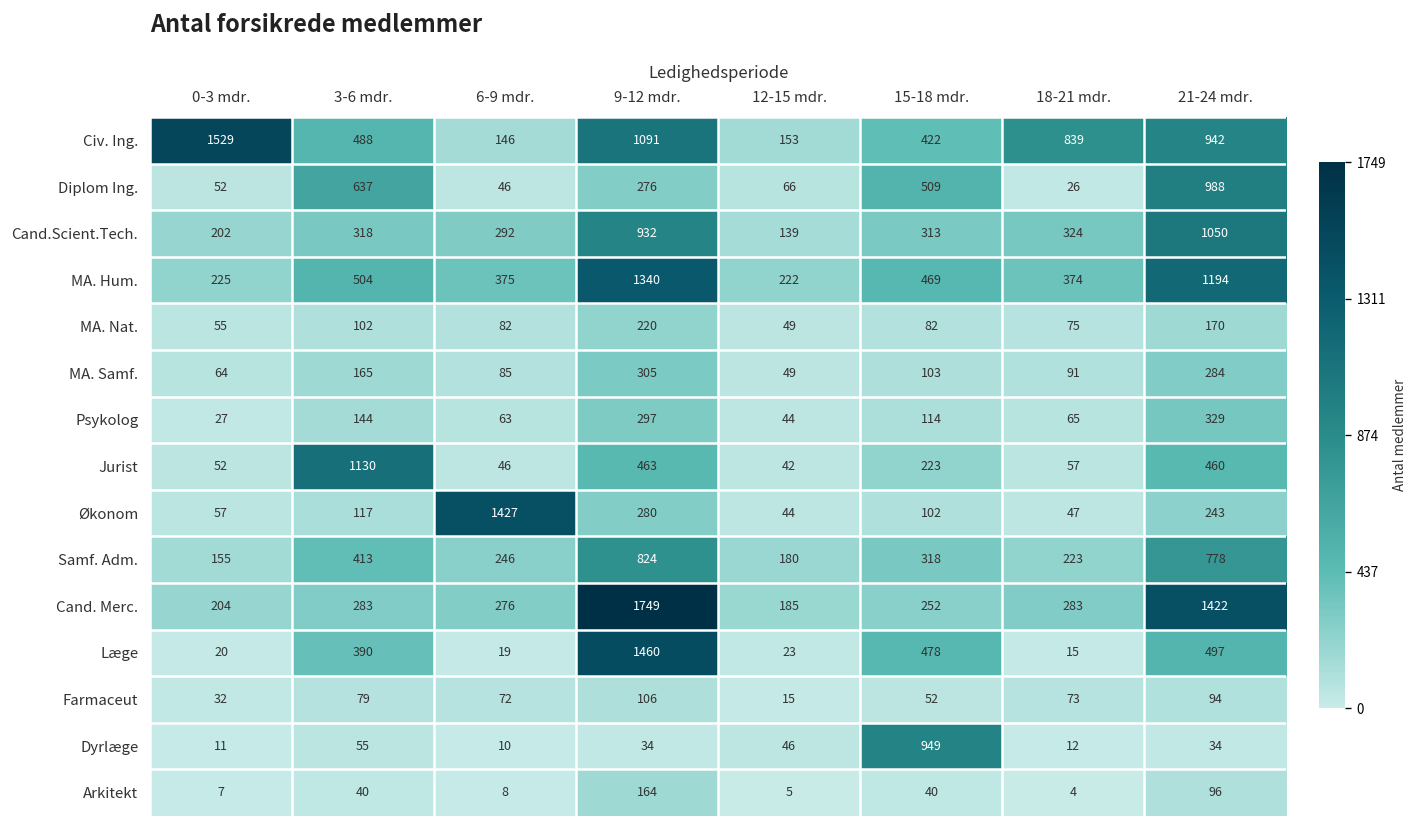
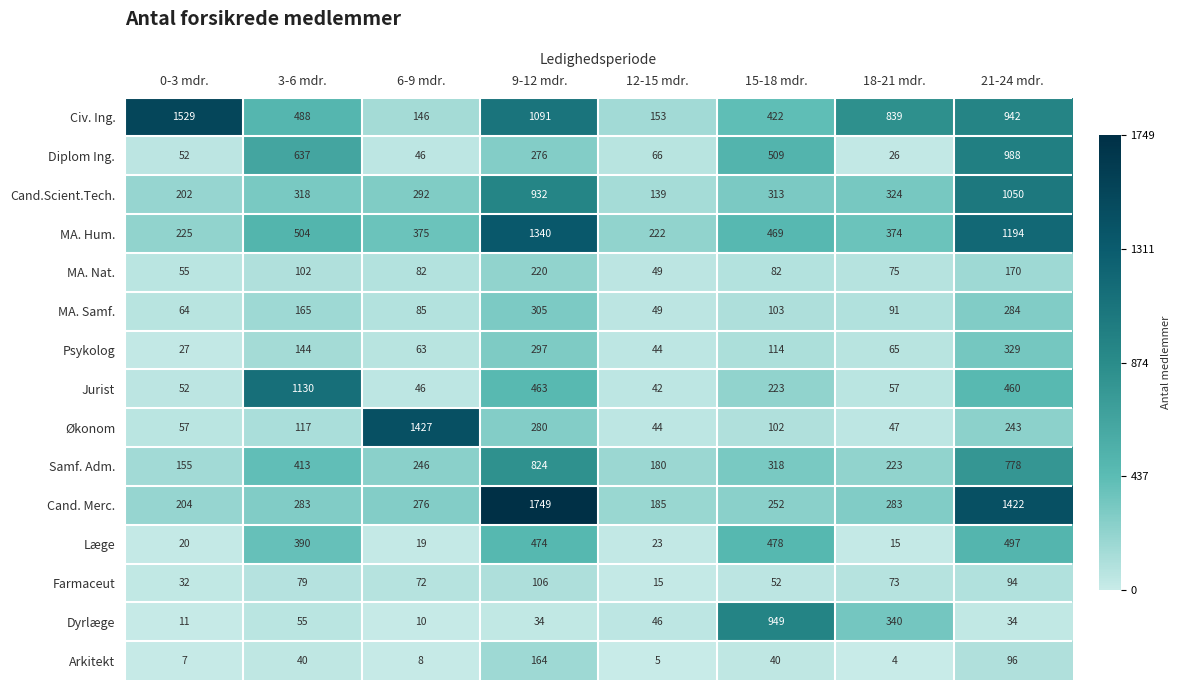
Læge, 9-12 mdr.: 1460 -> 474
Dyrlæge, 18-21 mdr.: 12 -> 340
